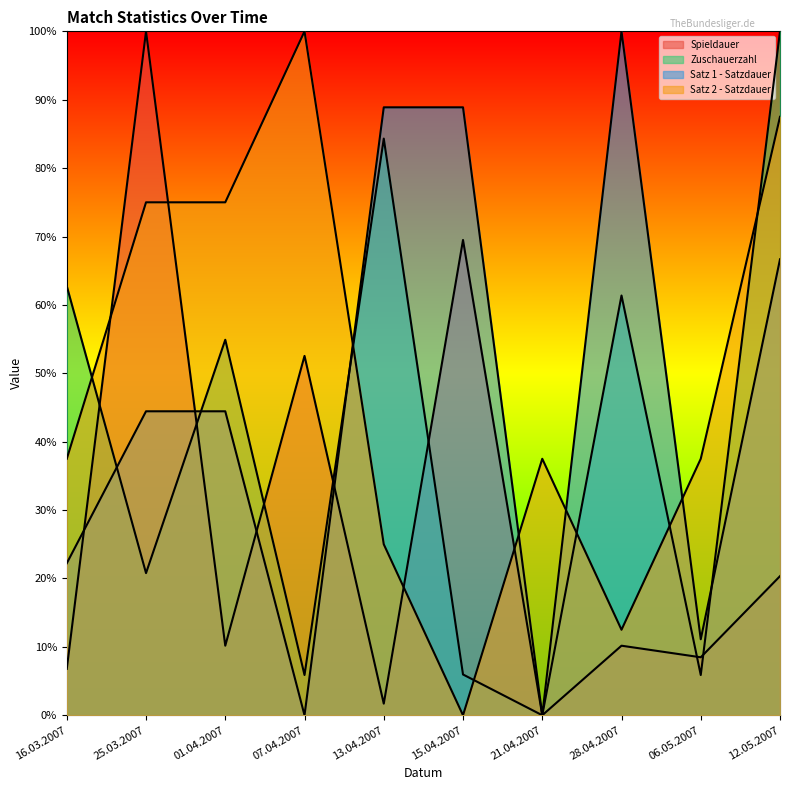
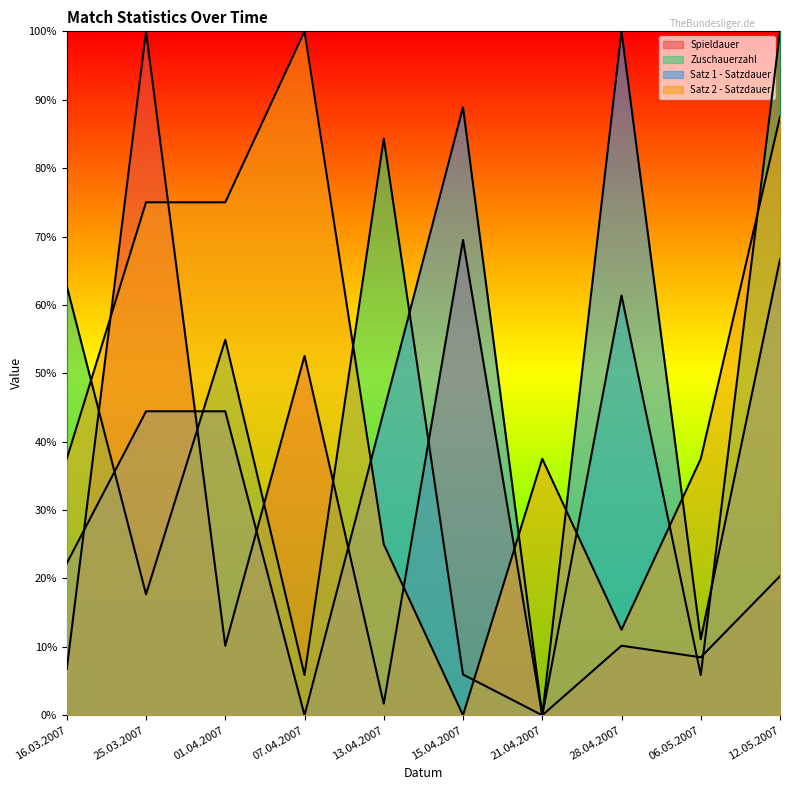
Zuschauerzahl, 25.03.2007: 21% -> 18%
Satz 1 - Satzdauer, 13.04.2007: 89% -> 44%
